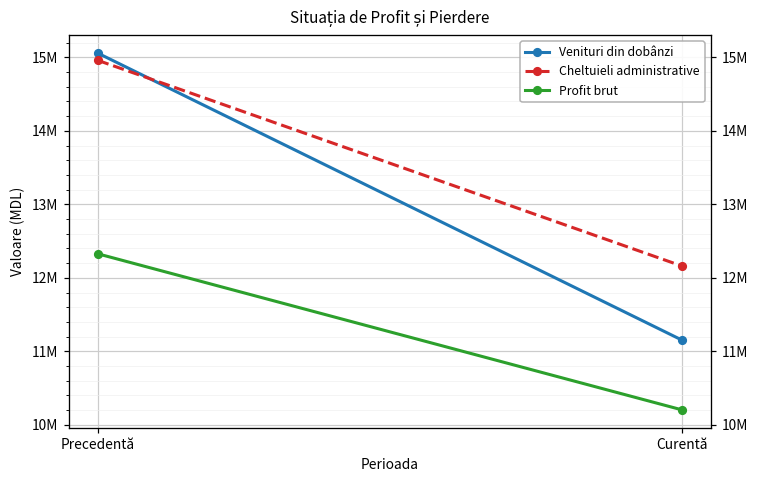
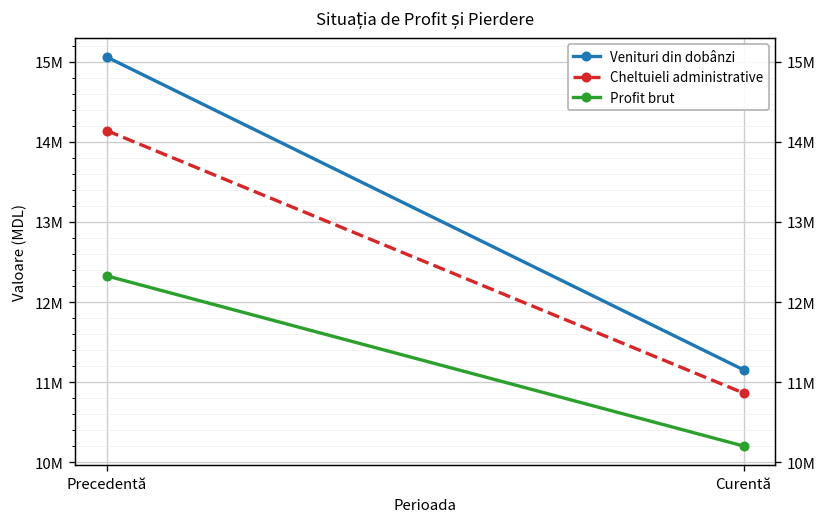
Cheltuieli administrative, Precedentă: 15000000 -> 14100000
Cheltuieli administrative, Curentă: 12200000 -> 10900000
